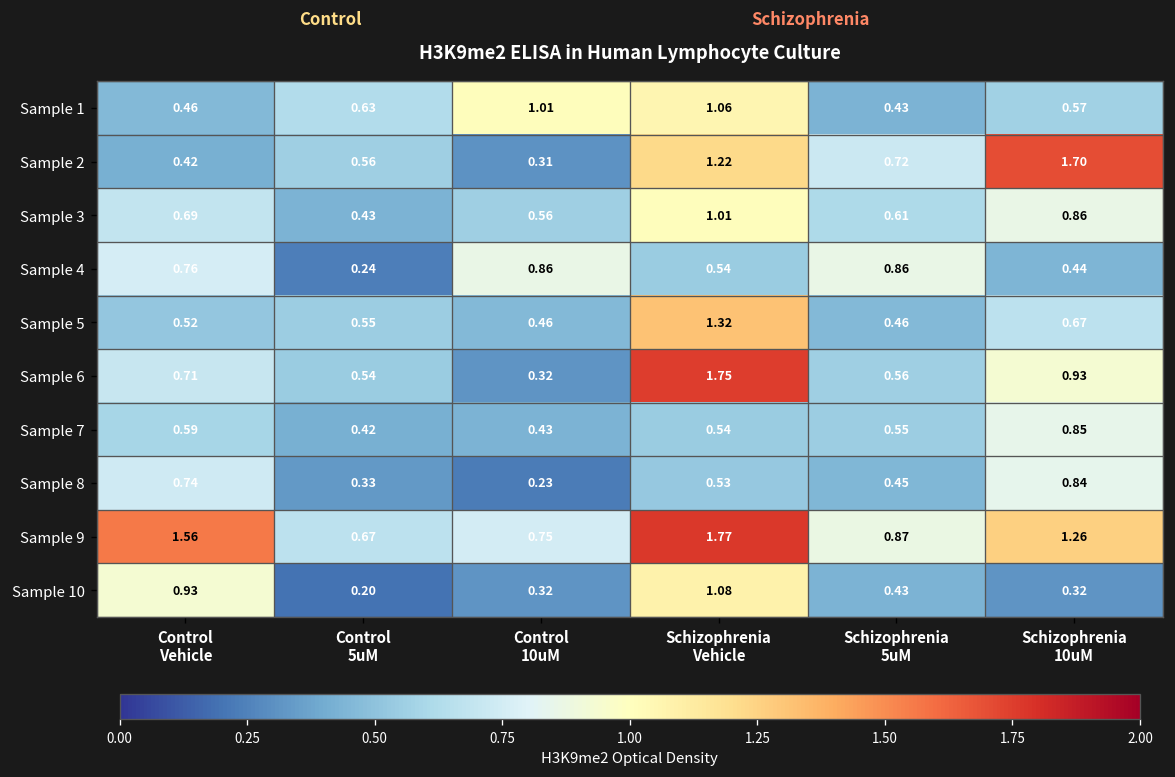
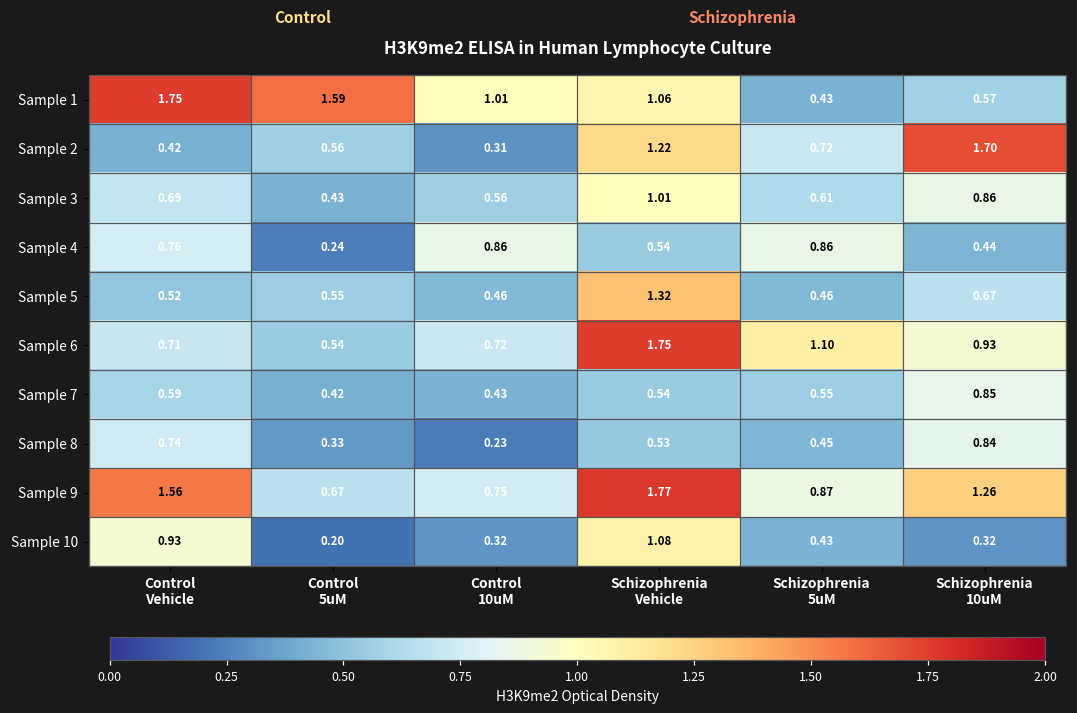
Sample 1, Control Vehicle: 0.46 -> 1.75
Sample 1, Control 5uM: 0.63 -> 1.59
Sample 6, Control 10uM: 0.32 -> 0.72
Sample 6, Schizophrenia 5uM: 0.56 -> 1.10
